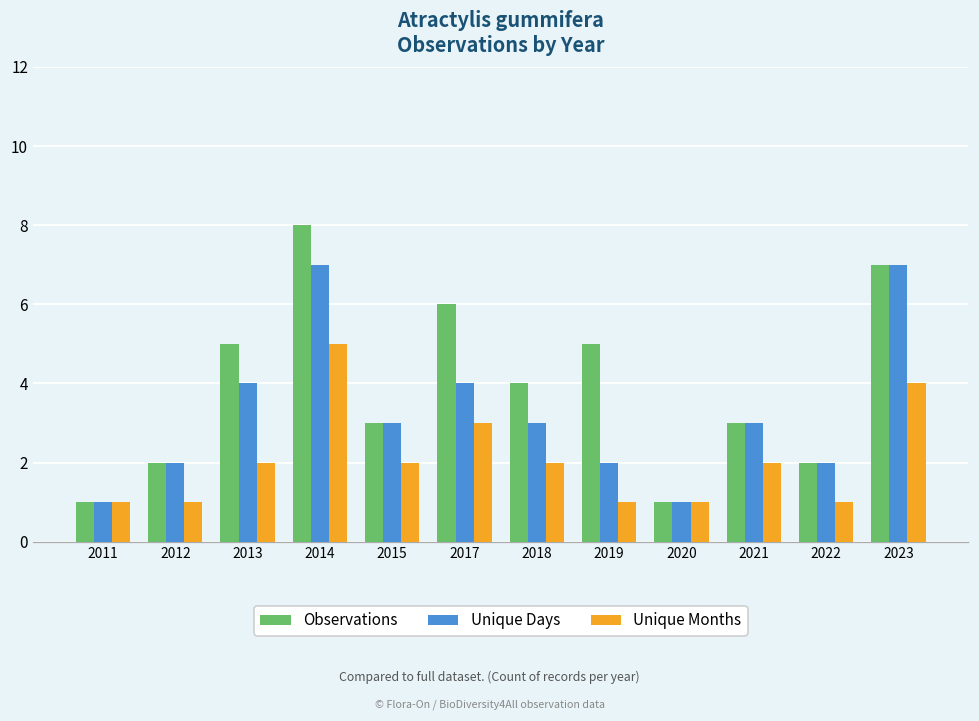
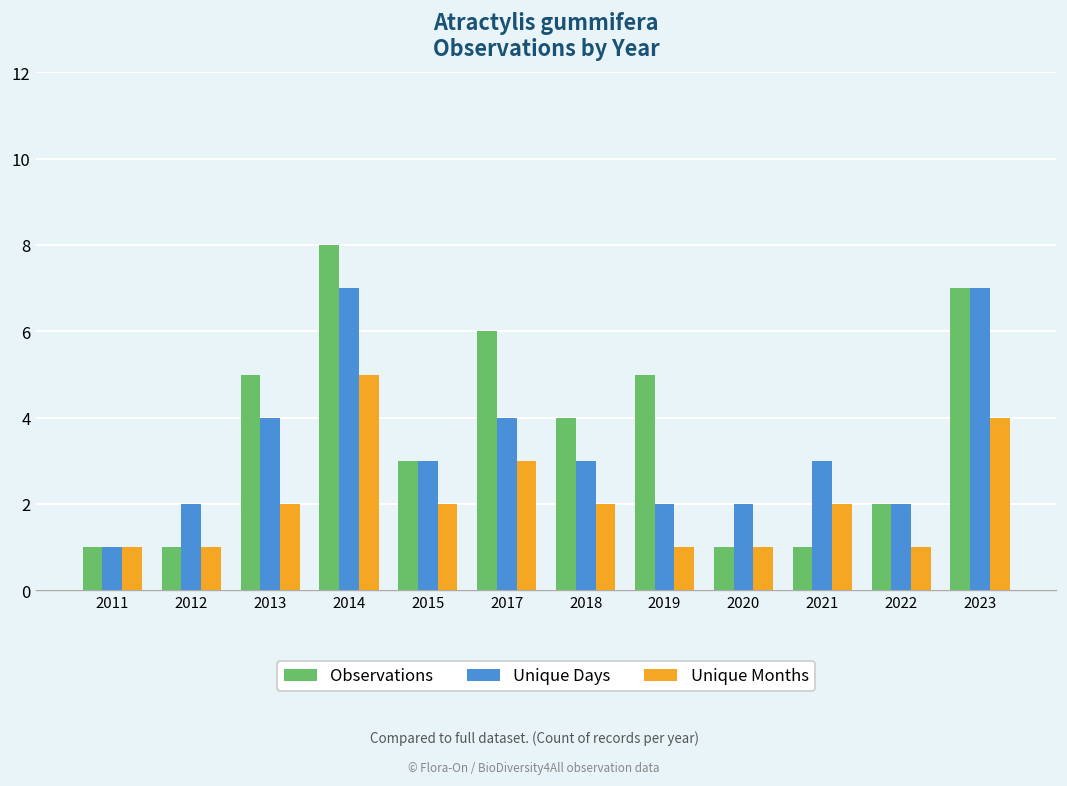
Observations, 2012: 2 -> 1
Unique Days, 2020: 1 -> 2
Observations, 2021: 3 -> 1
